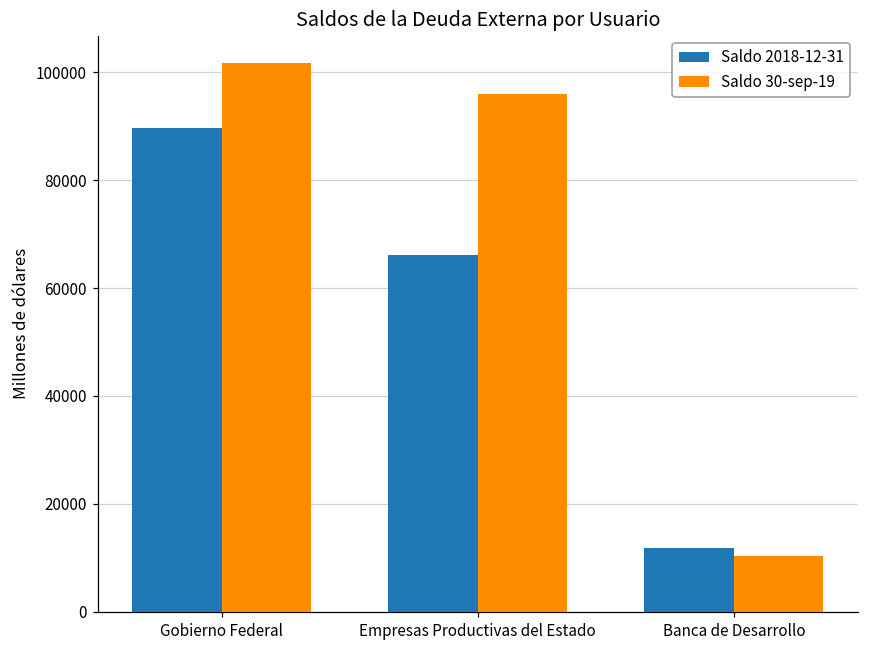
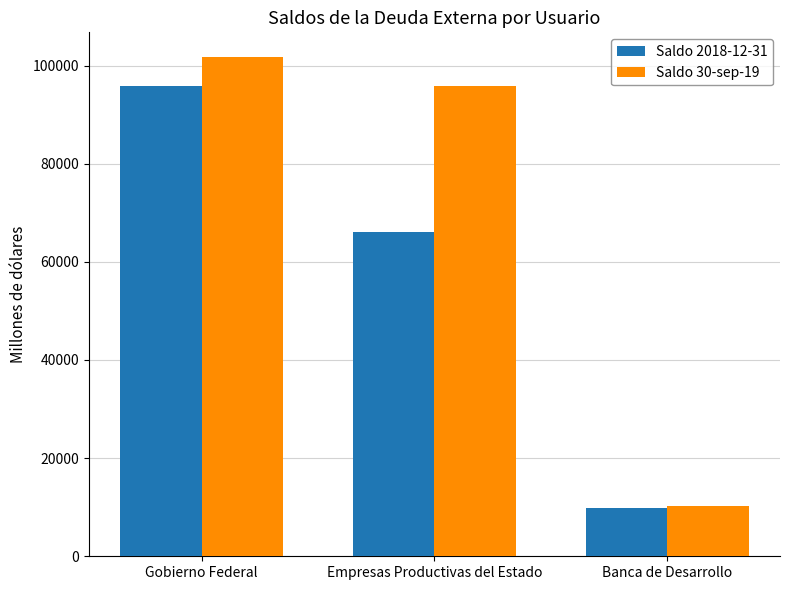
Saldo 2018-12-31, Gobierno Federal: 90000 -> 96000
Saldo 2018-12-31, Banca de Desarrollo: 12000 -> 10000
